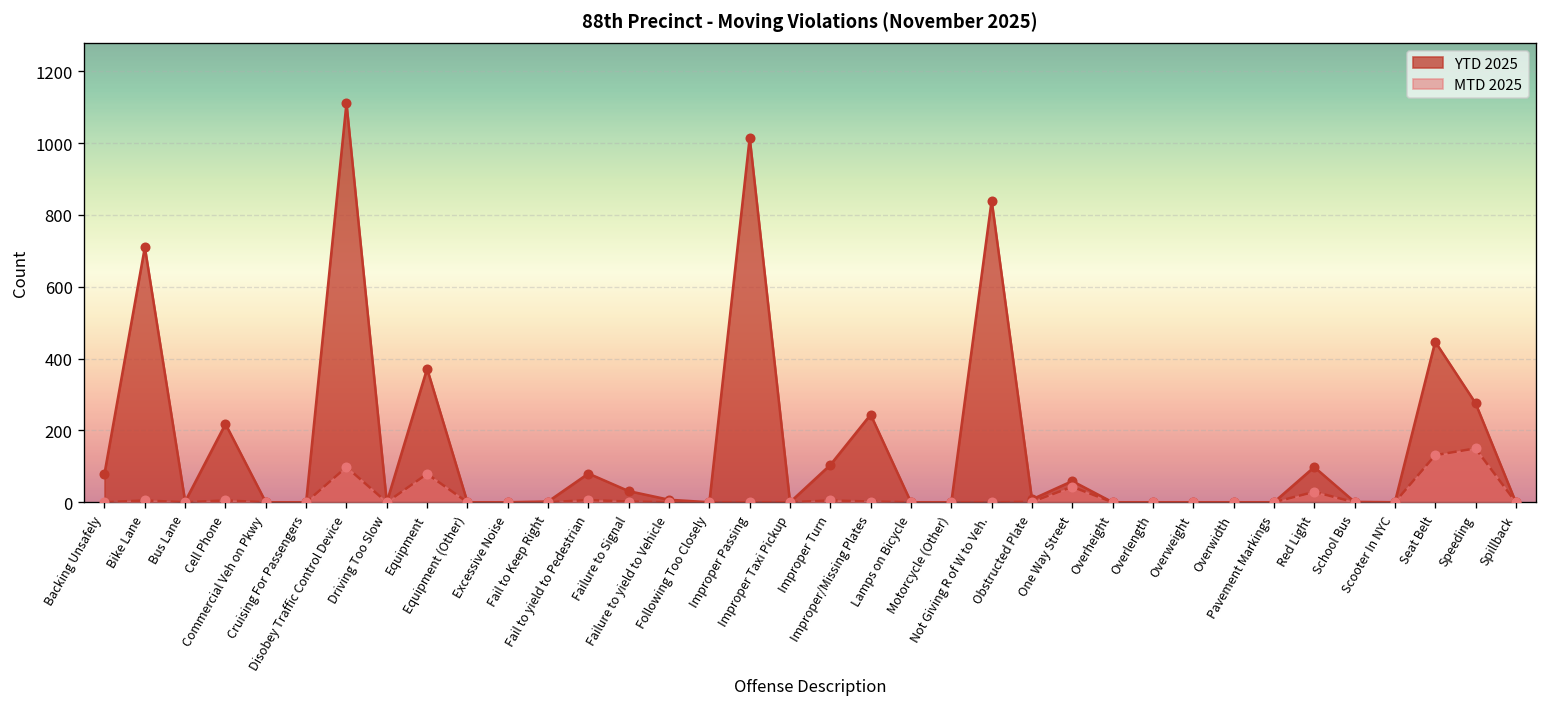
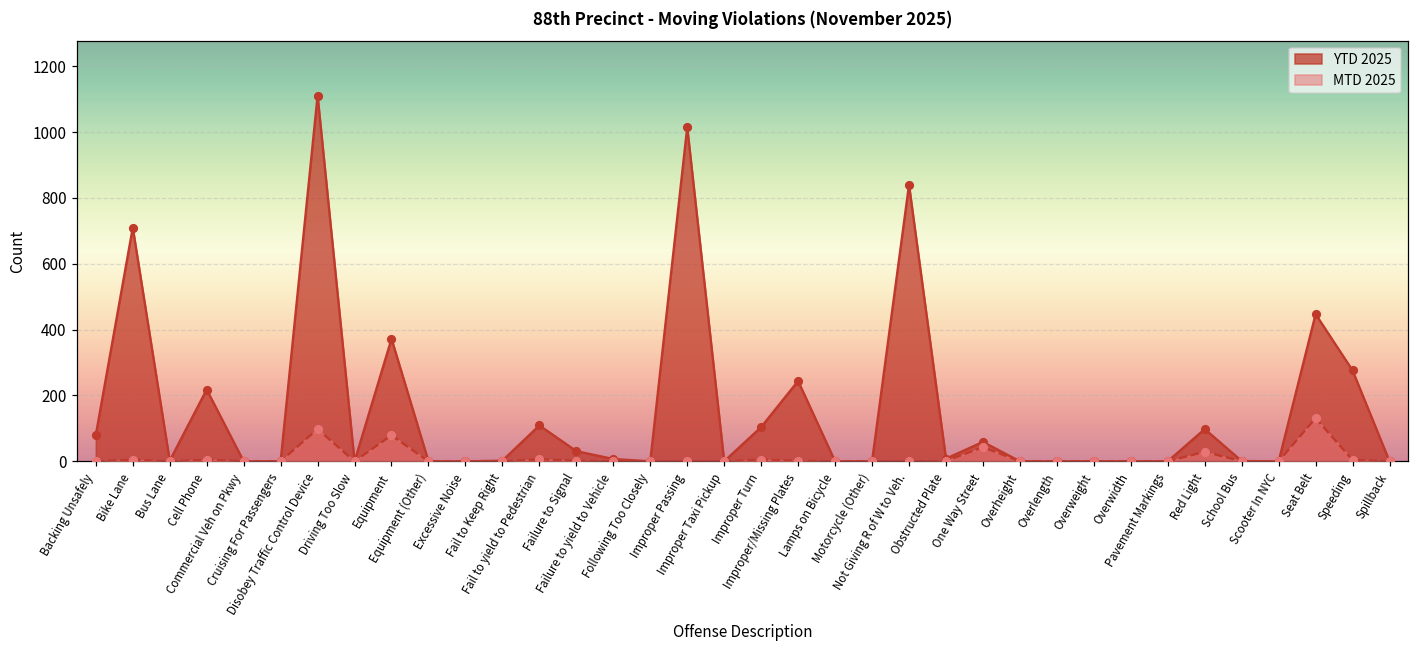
YTD 2025, Fail to yield to Pedestrian: 80 -> 110
MTD 2025, Speeding: 150 -> 0
